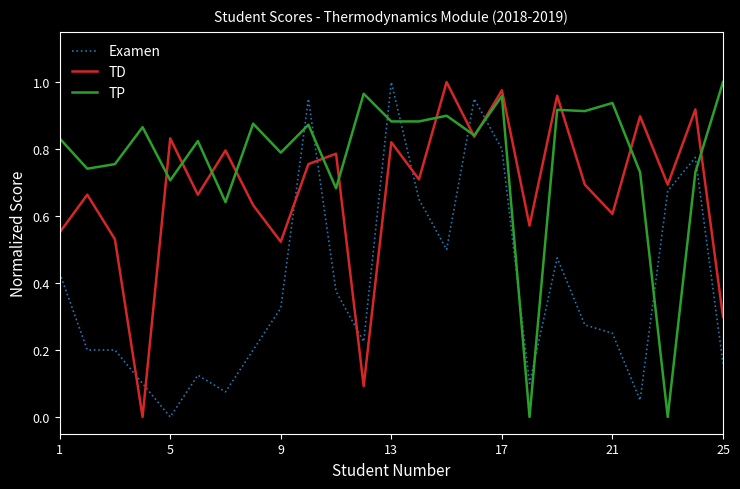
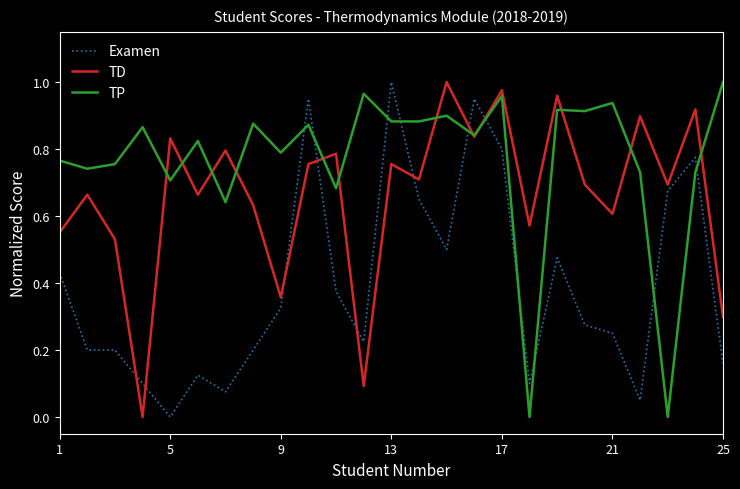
TP, 1: 0.83 -> 0.77
TD, 9: 0.52 -> 0.36
TD, 13: 0.82 -> 0.76
